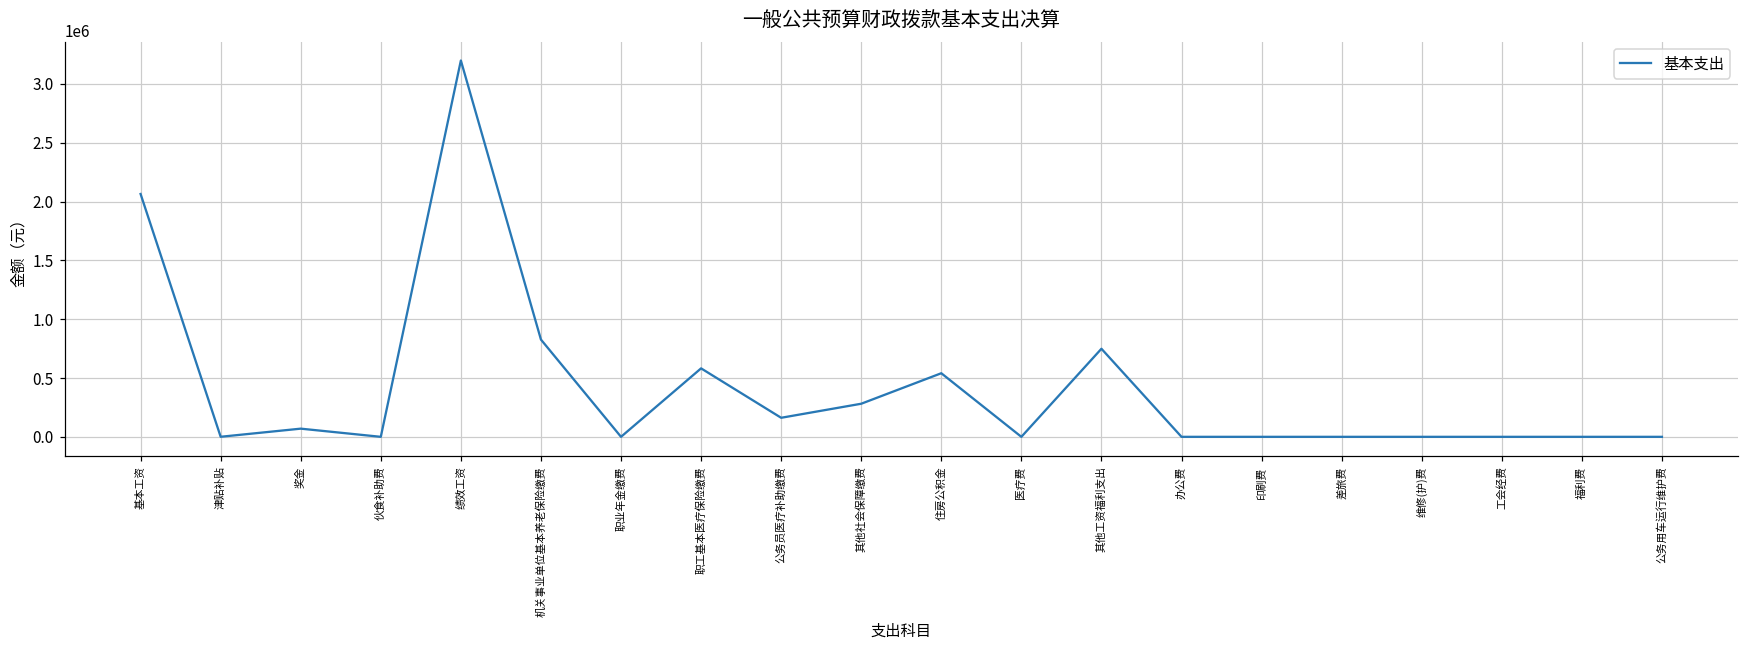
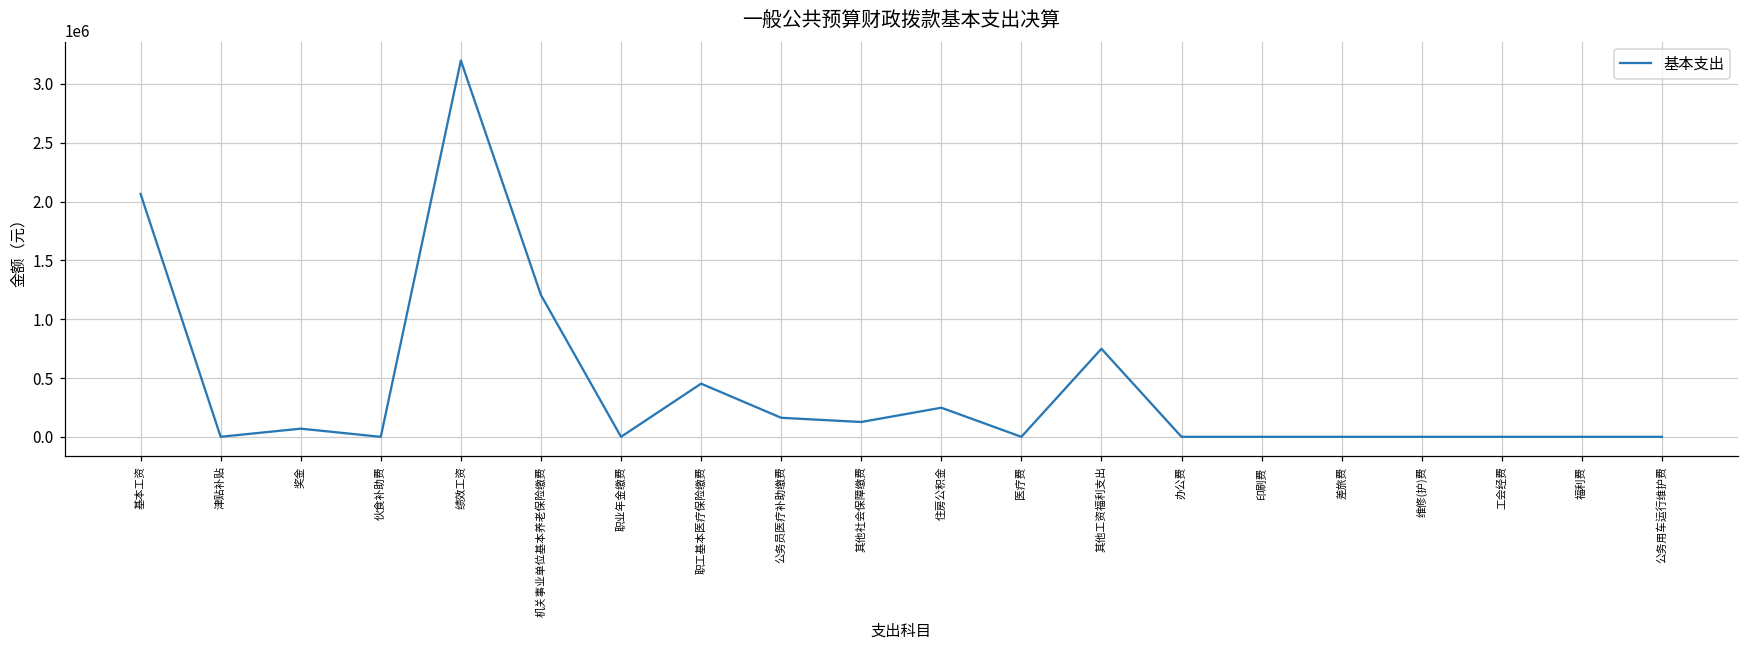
机关事业单位基本养老保险缴费: 830000 -> 1210000
职工基本医疗保险缴费: 580000 -> 450000
其他社会保障缴费: 280000 -> 130000
住房公积金: 540000 -> 250000
